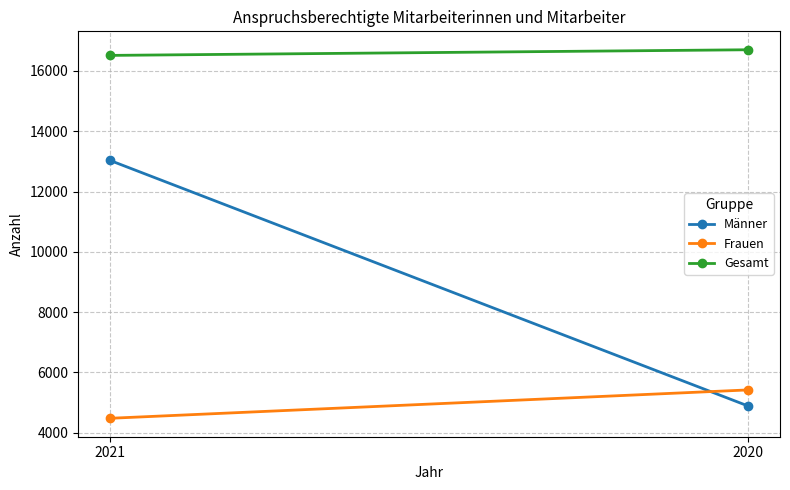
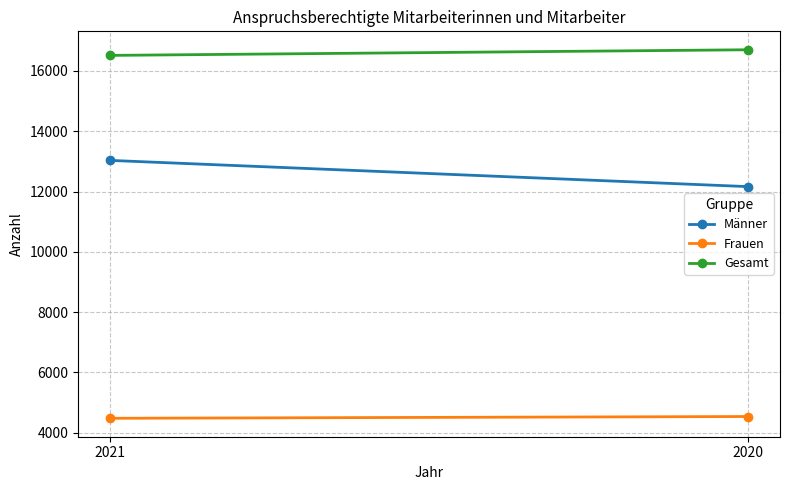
Männer, 2020: 4900 -> 12200
Frauen, 2020: 5400 -> 4500
